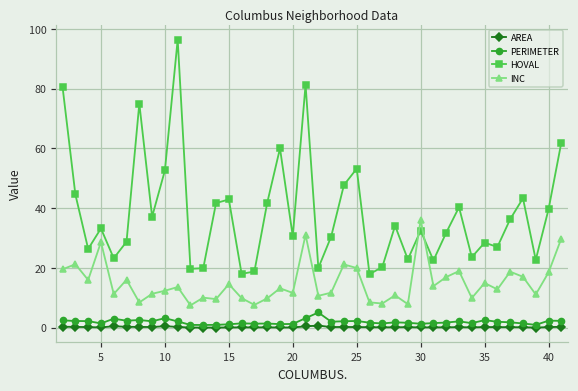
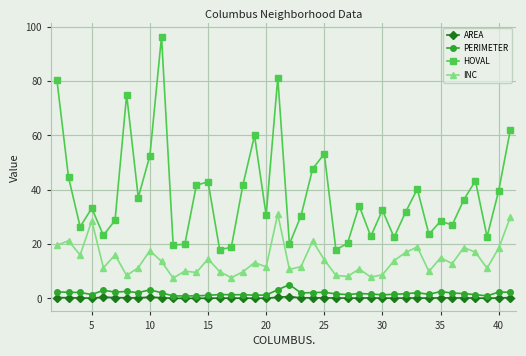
INC, 10: 12 -> 18
INC, 25: 20 -> 14
INC, 30: 36 -> 9
